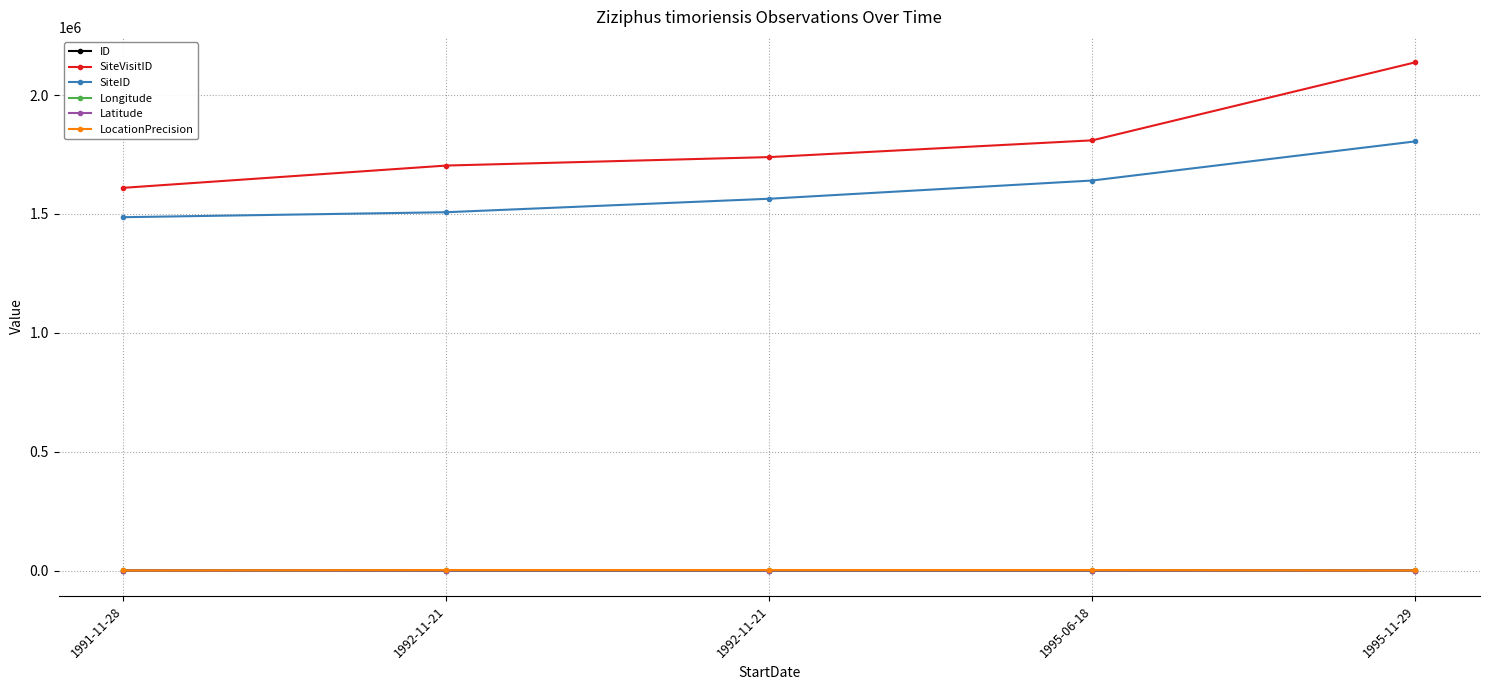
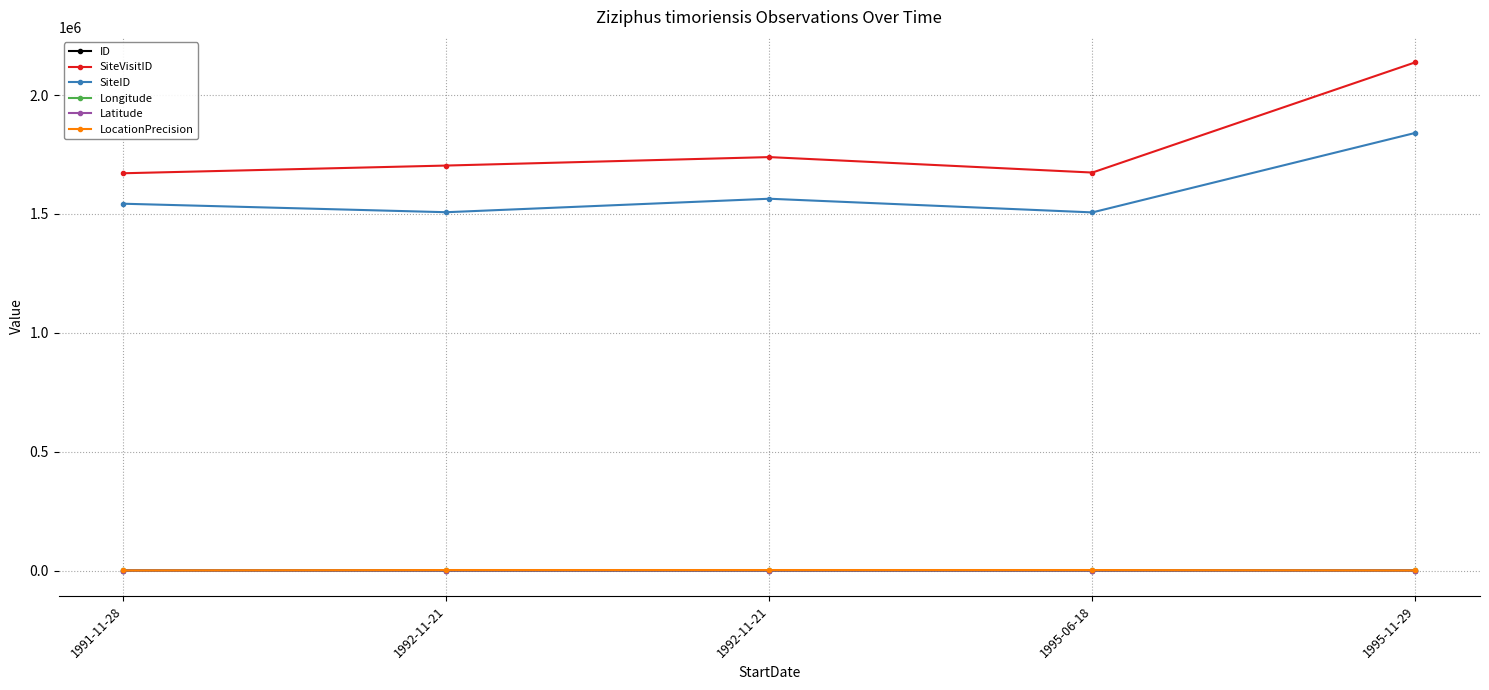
SiteVisitID, 1991-11-28: 1610000 -> 1670000
SiteID, 1991-11-28: 1490000 -> 1540000
SiteVisitID, 1995-06-18: 1810000 -> 1670000
SiteID, 1995-06-18: 1640000 -> 1510000
SiteID, 1995-11-29: 1810000 -> 1840000
